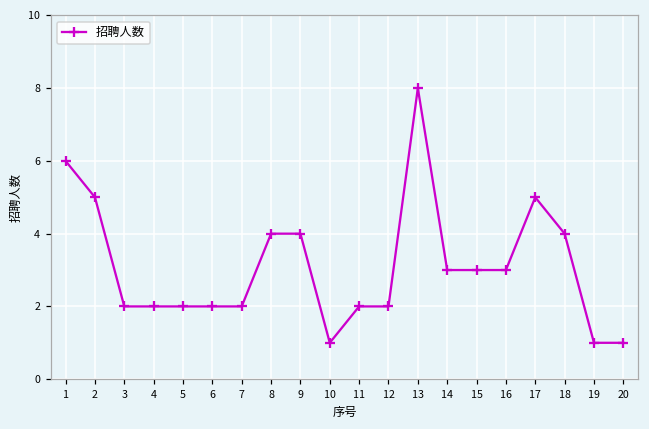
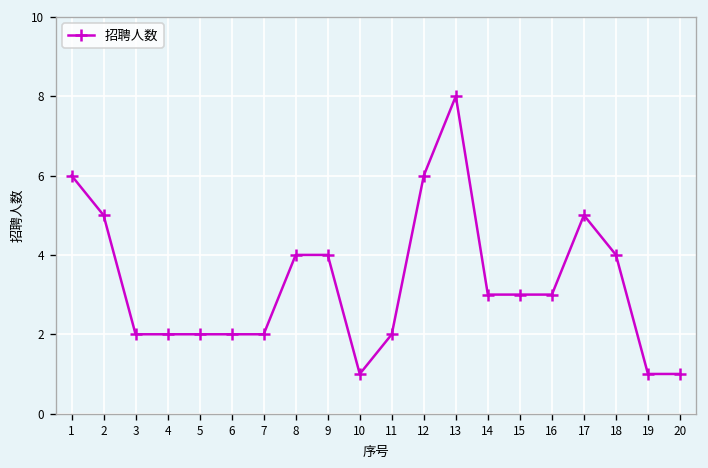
12: 2 -> 6
